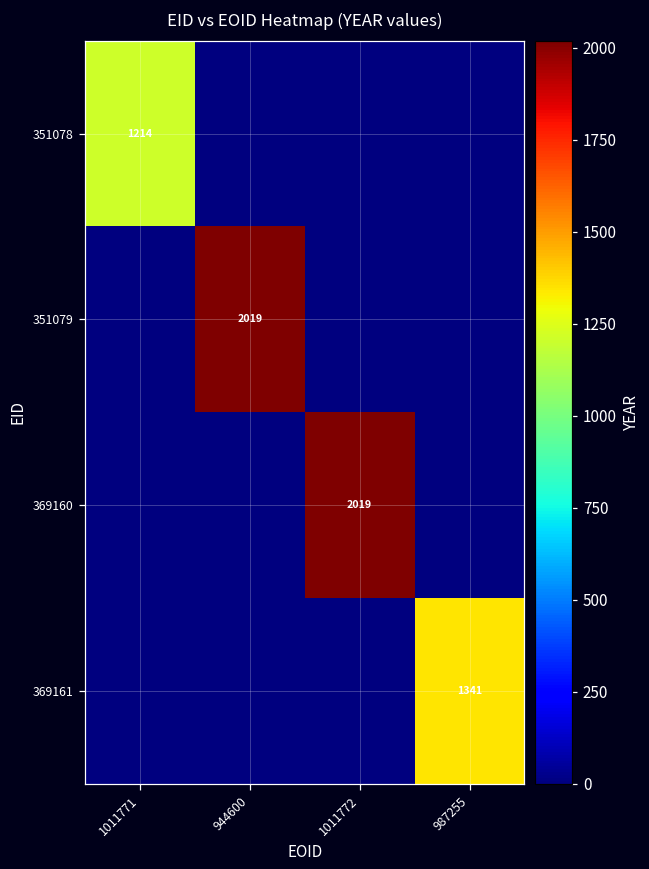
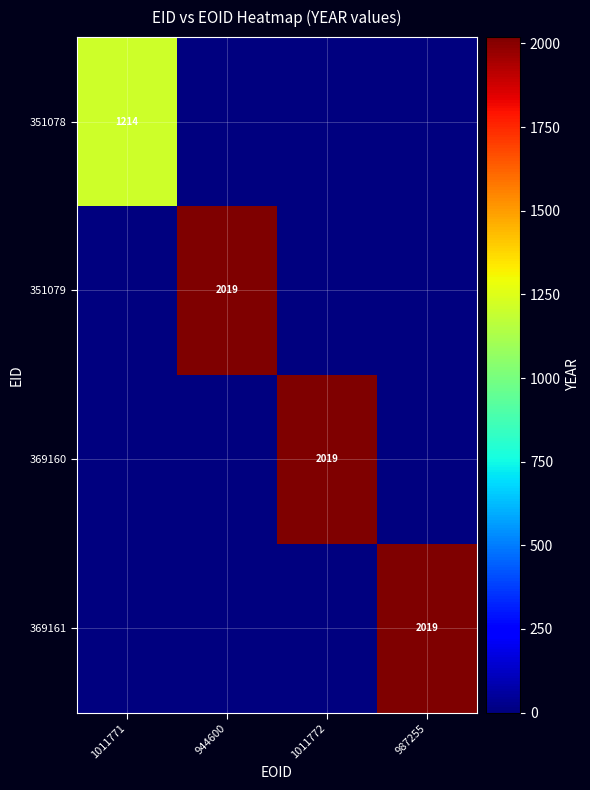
369161, 987255: 1341 -> 2019
